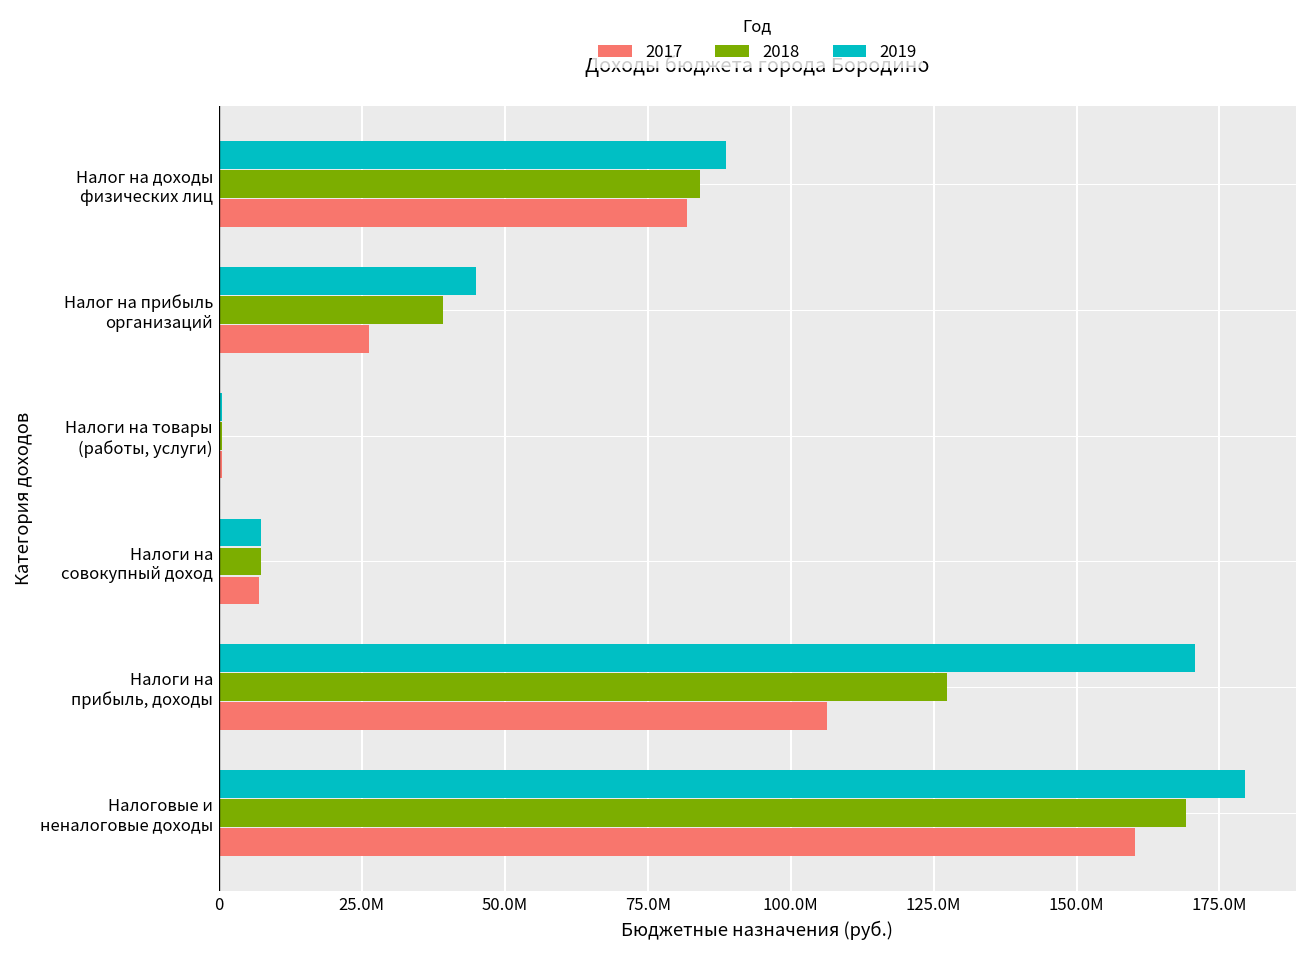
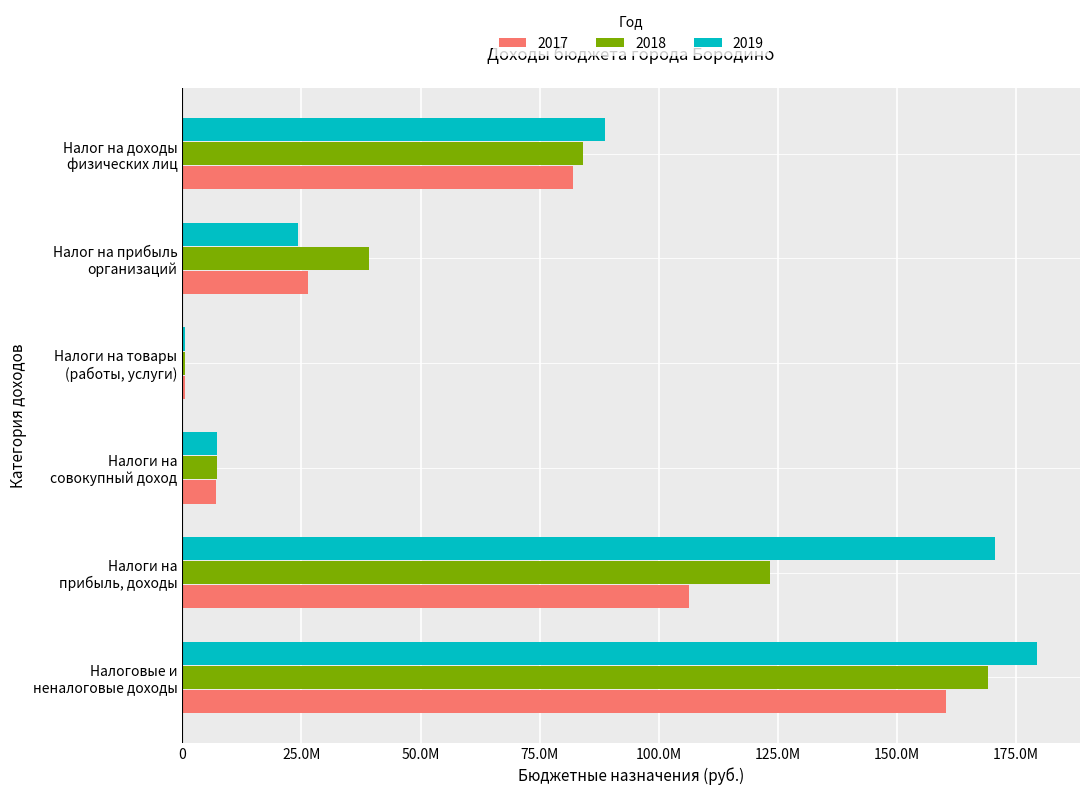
2019, Налог на прибыль организаций: 45000000 -> 24000000
2018, Налоги на прибыль, доходы: 127000000 -> 123000000
